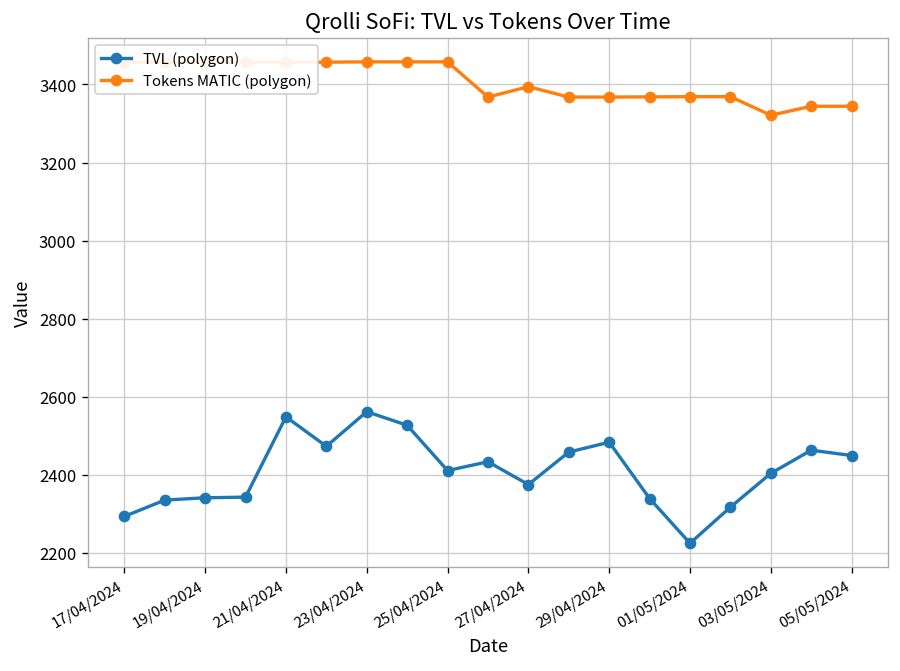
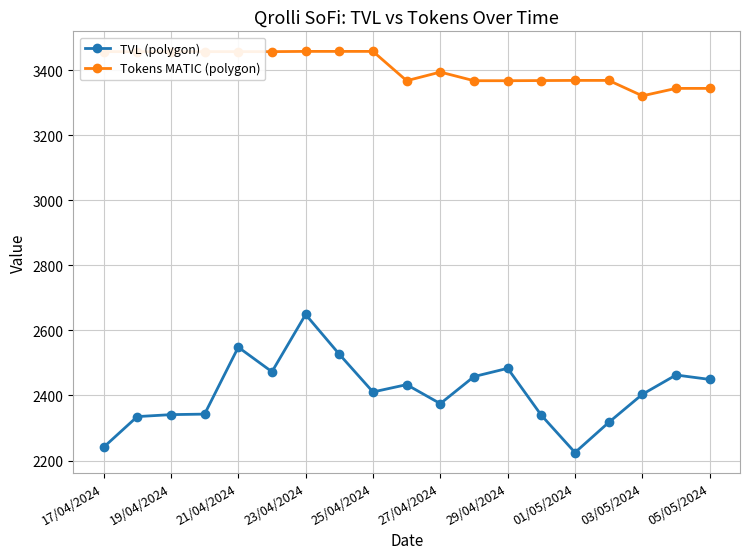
TVL (polygon), 17/04/2024: 2290 -> 2240
TVL (polygon), 23/04/2024: 2560 -> 2650
